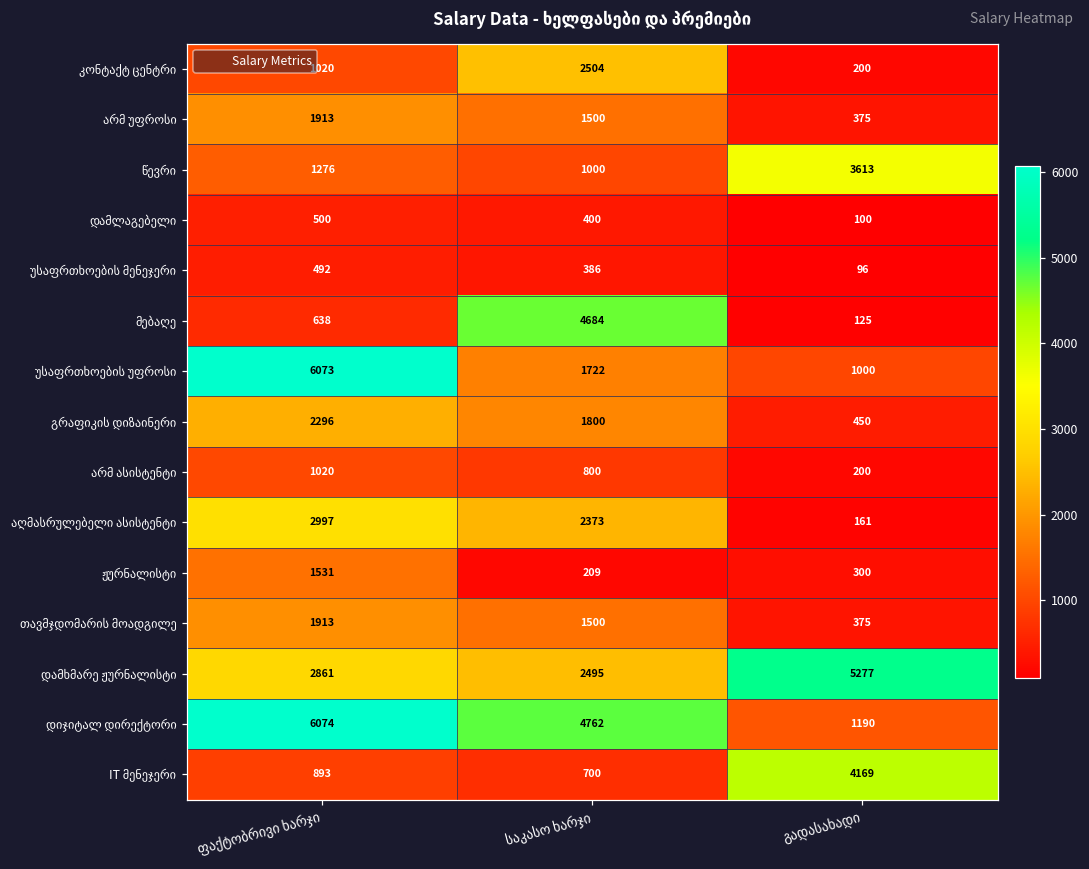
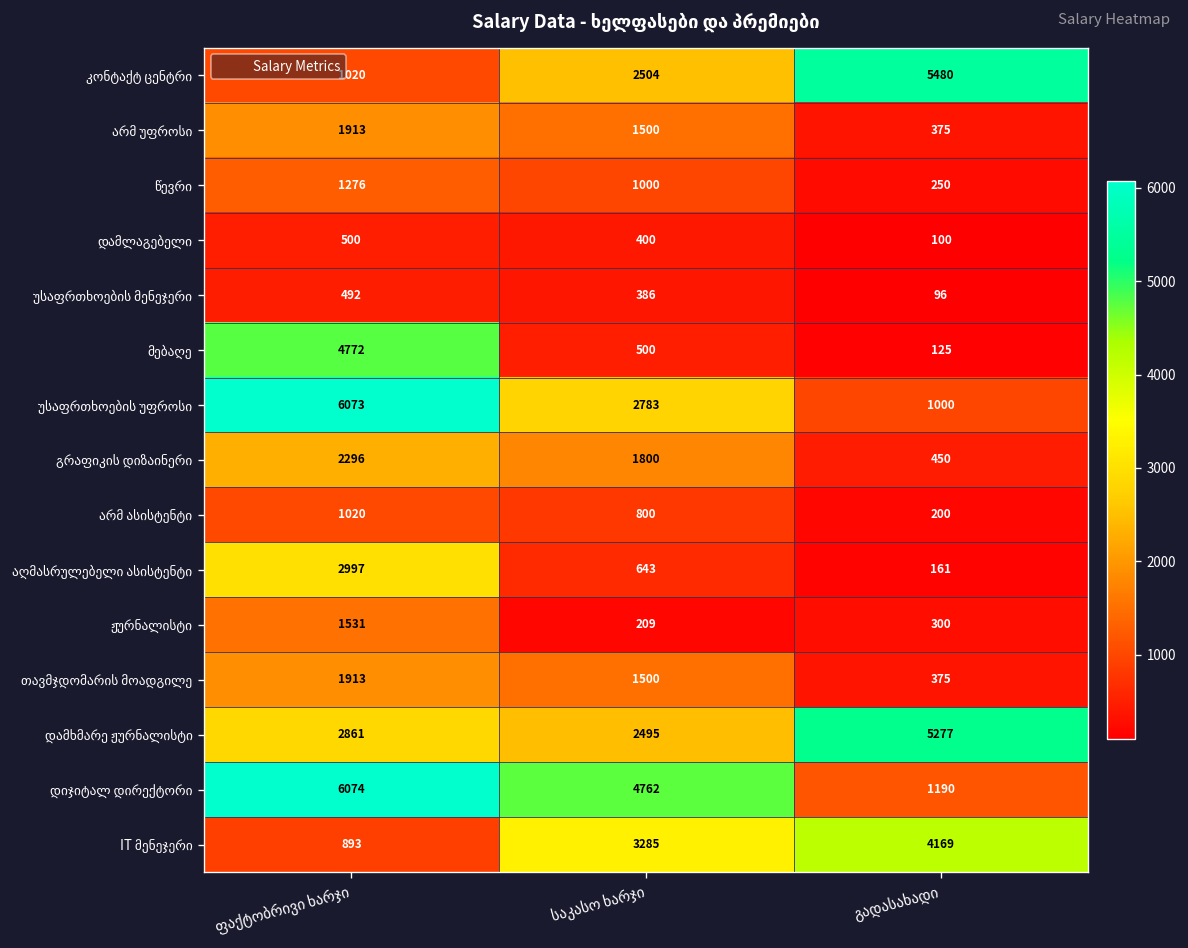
კონტაქტ ცენტრი, გადასახადი: 200 -> 5480
წევრი, გადასახადი: 3613 -> 250
მებაღე, ფაქტობრივი ხარჯი: 638 -> 4772
მებაღე, საკასო ხარჯი: 4684 -> 500
უსაფრთხოების უფროსი, საკასო ხარჯი: 1722 -> 2783
აღმასრულებელი ასისტენტი, საკასო ხარჯი: 2373 -> 643
IT მენეჯერი, საკასო ხარჯი: 700 -> 3285
